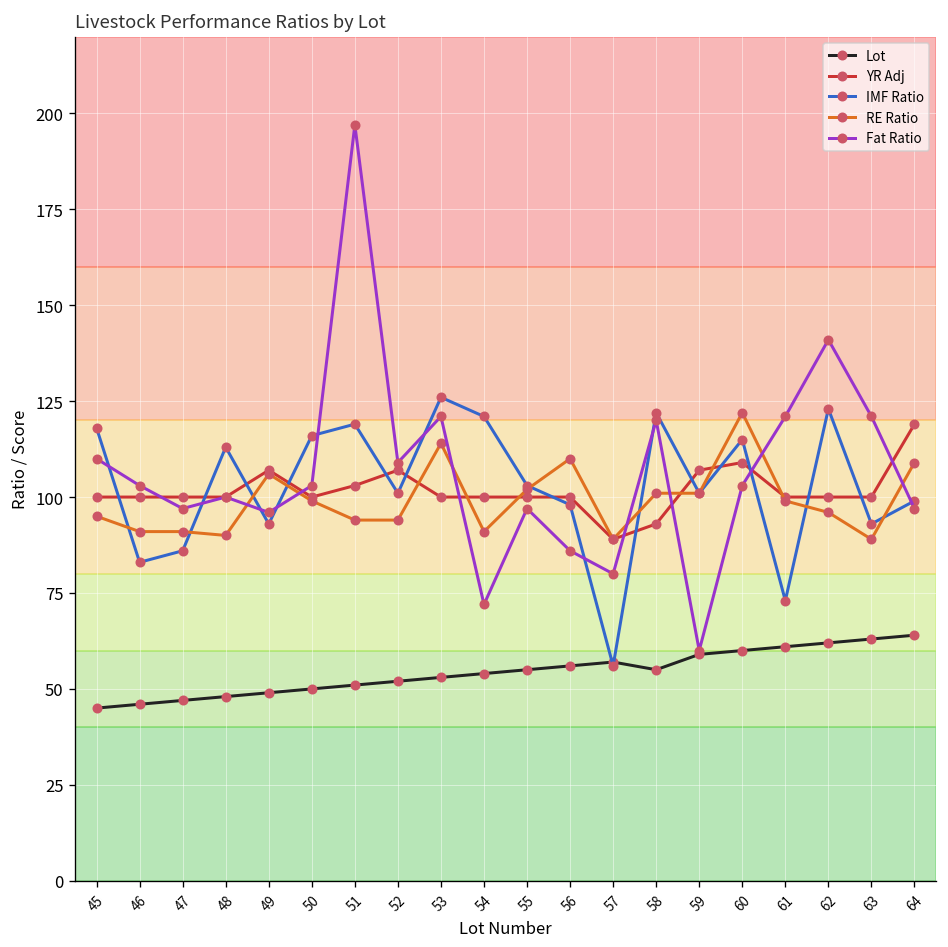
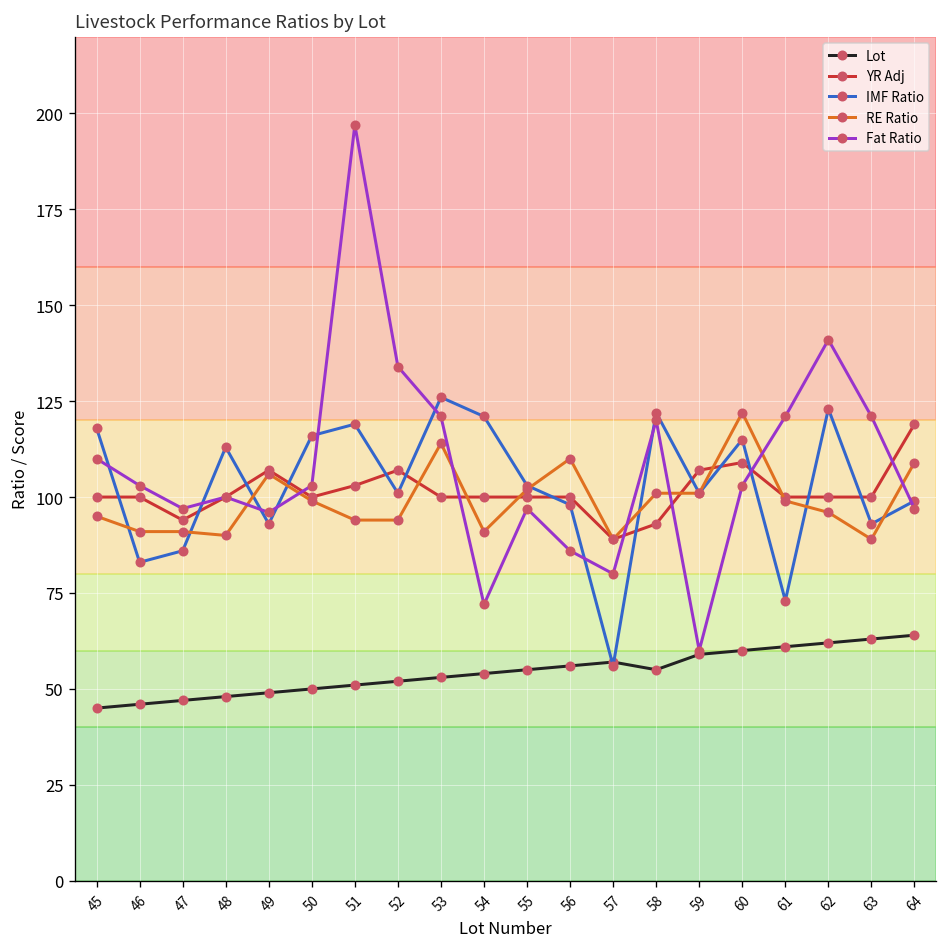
YR Adj, 47: 100 -> 94
Fat Ratio, 52: 109 -> 134
